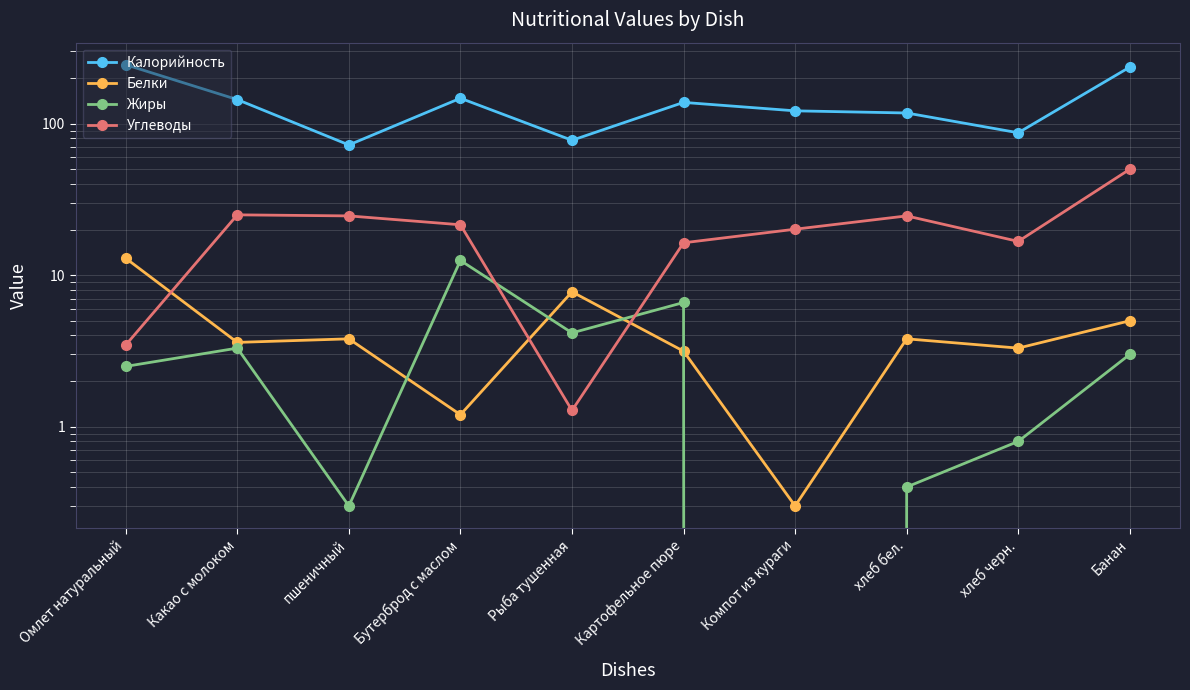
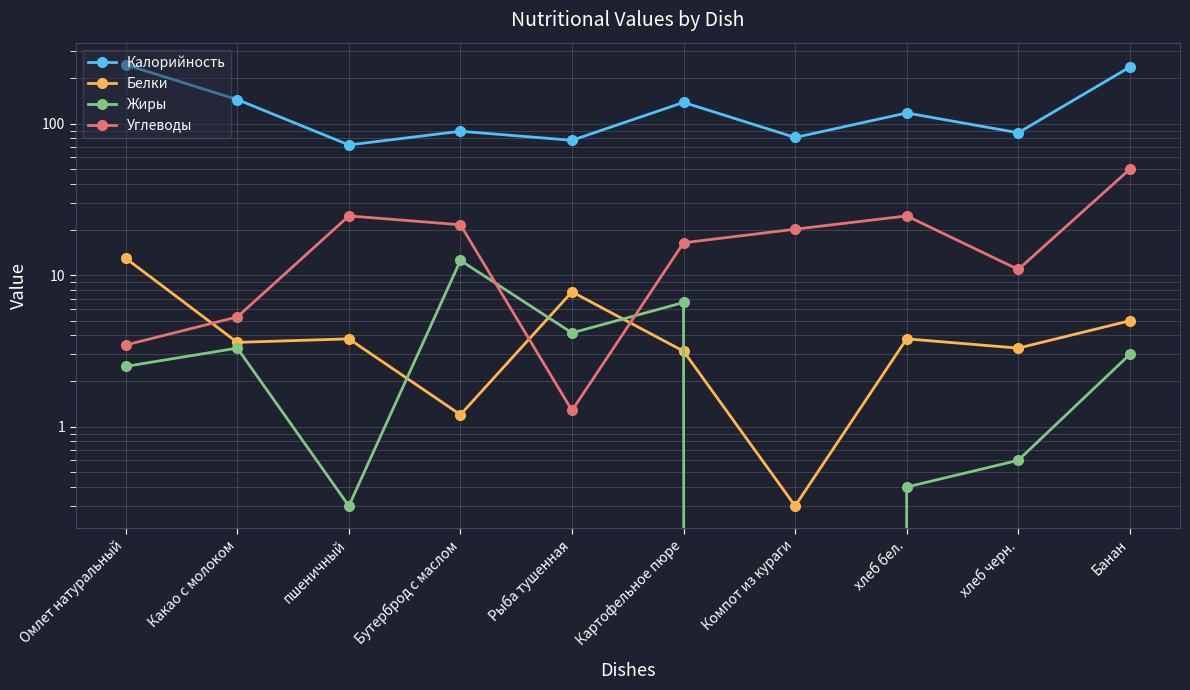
Углеводы, Какао с молоком: 25 -> 5.3
Калорийность, Бутерброд с маслом: 150 -> 90
Калорийность, Компот из кураги: 120 -> 80
Жиры, хлеб черн.: 0.8 -> 0.6
Углеводы, хлеб черн.: 17 -> 11
